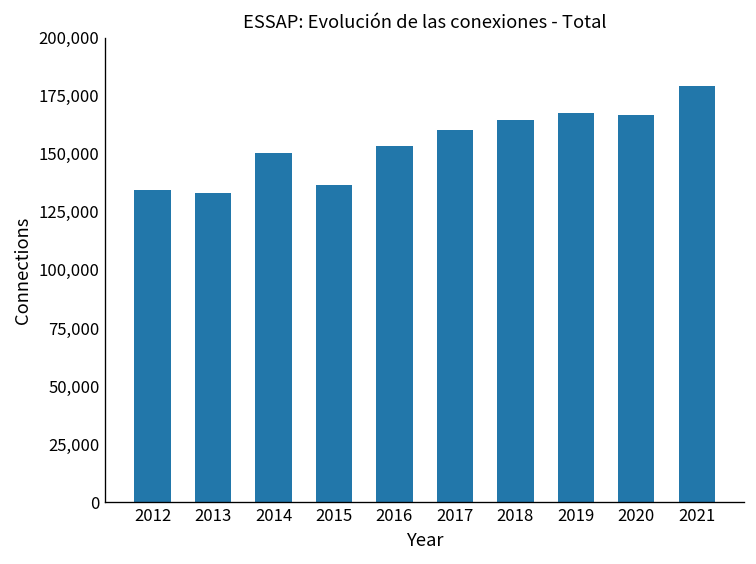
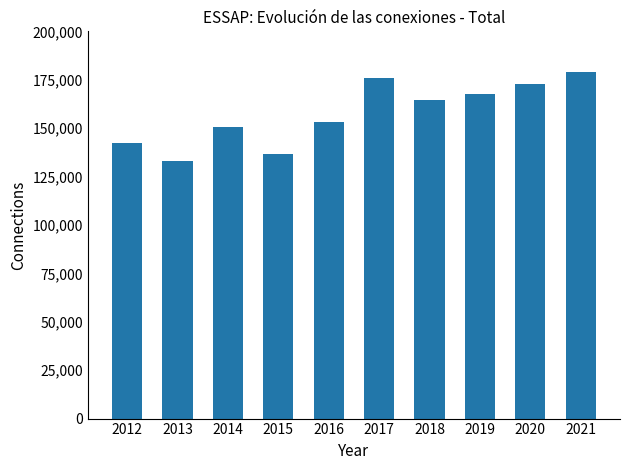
2012: 134,000 -> 142,000
2017: 160,000 -> 176,000
2020: 166,000 -> 173,000
